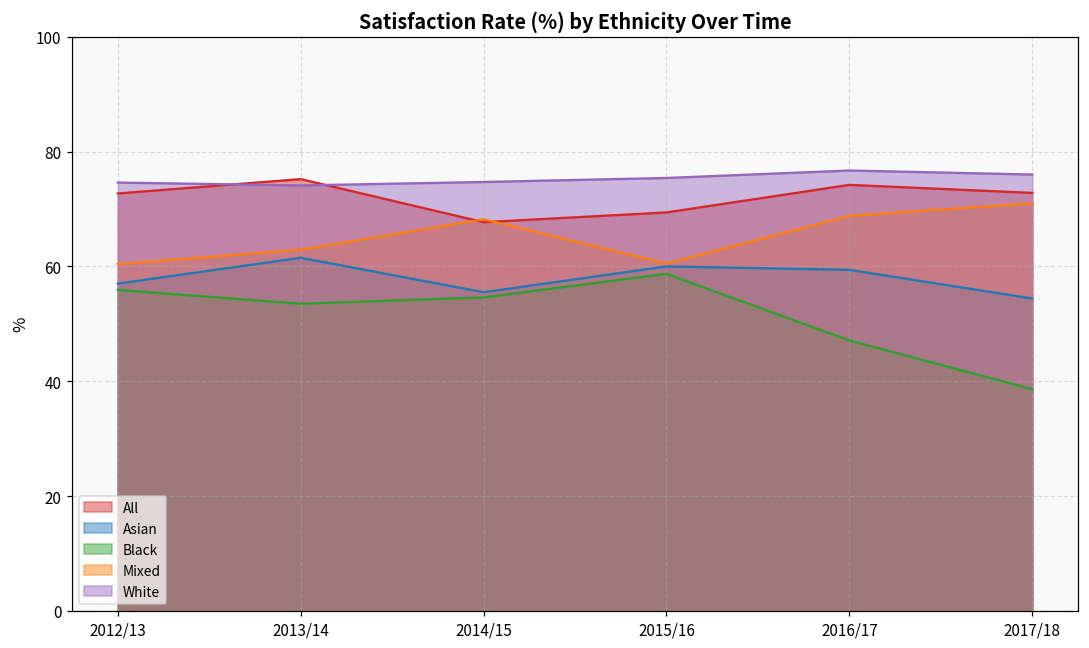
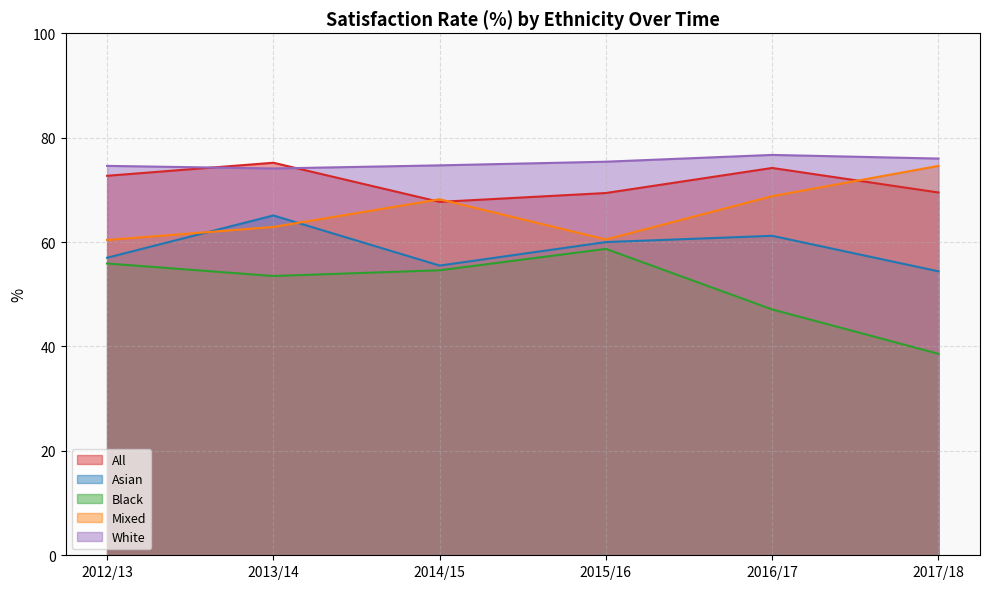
Asian, 2013/14: 62 -> 65
Asian, 2016/17: 59 -> 61
All, 2017/18: 73 -> 70
Mixed, 2017/18: 71 -> 75
